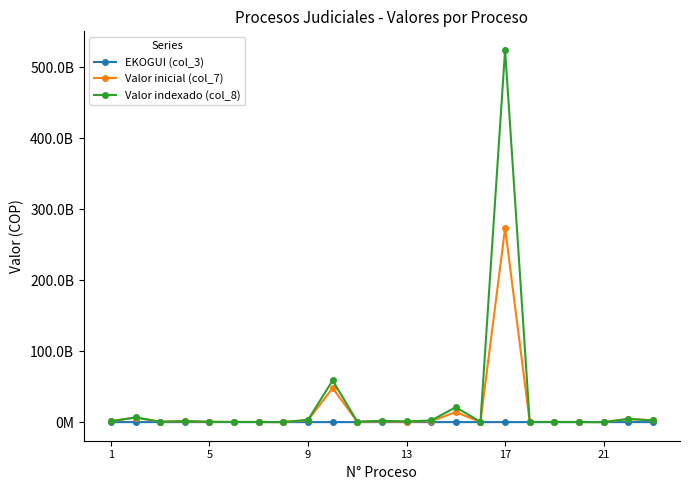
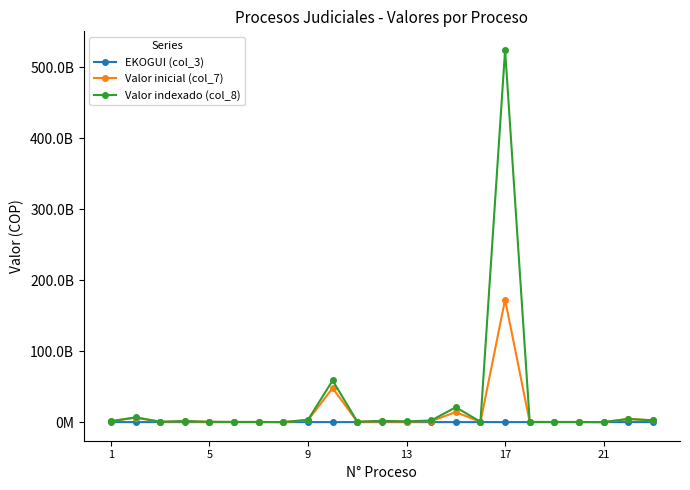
Valor inicial (col_7), 17: 270000000000 -> 170000000000
